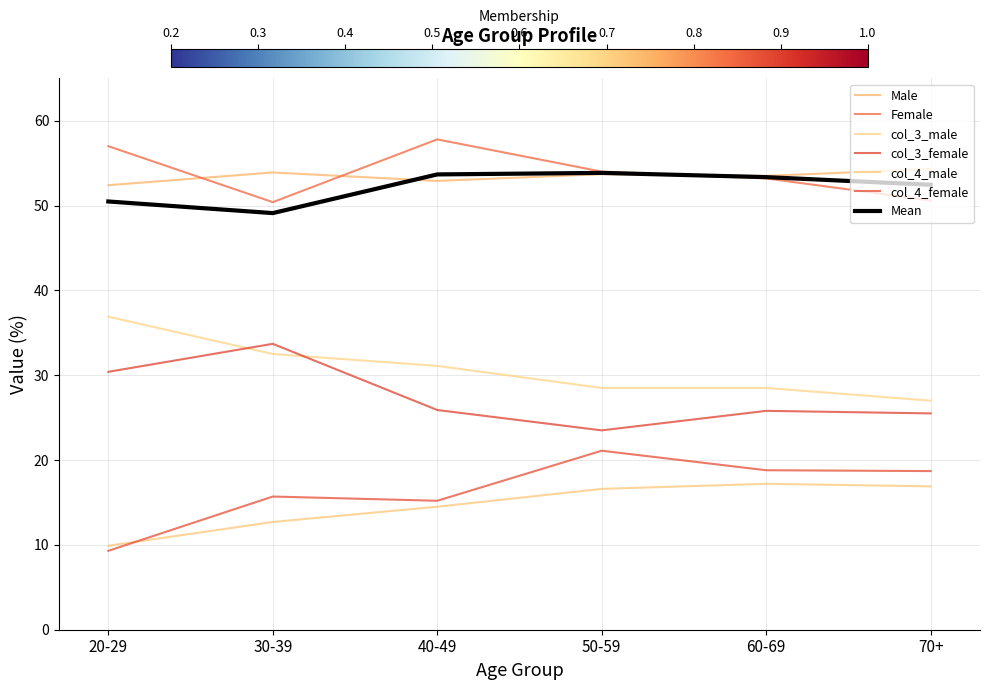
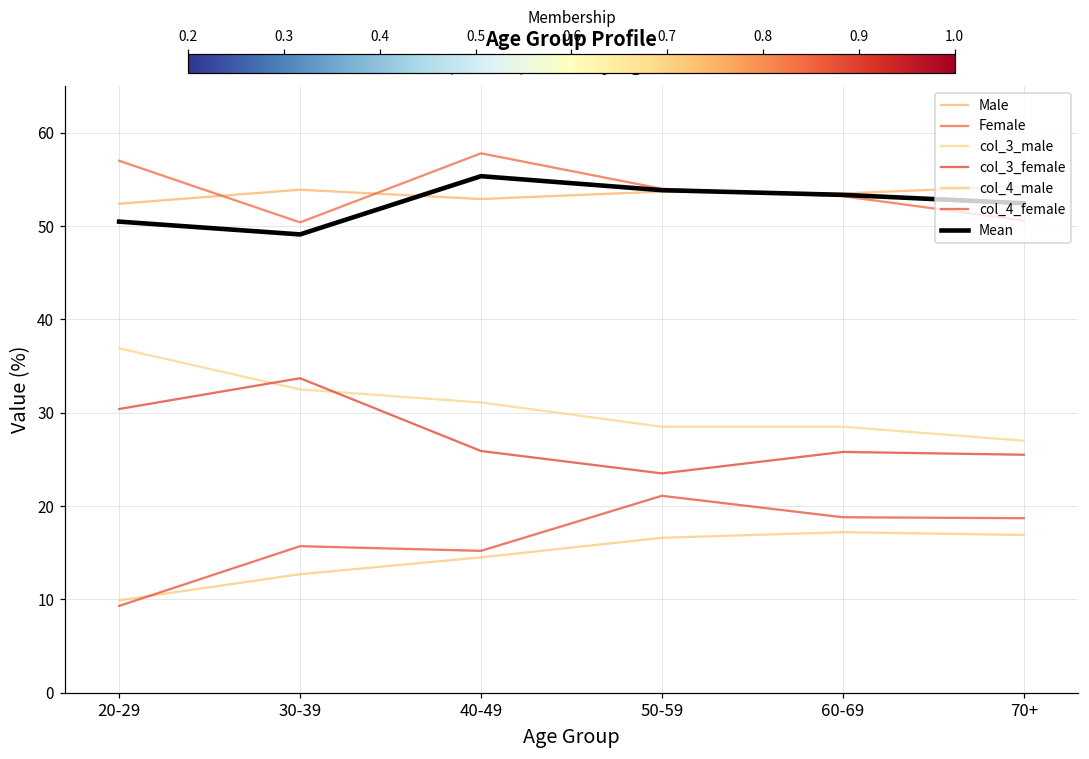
Mean, 40-49: 54 -> 55
